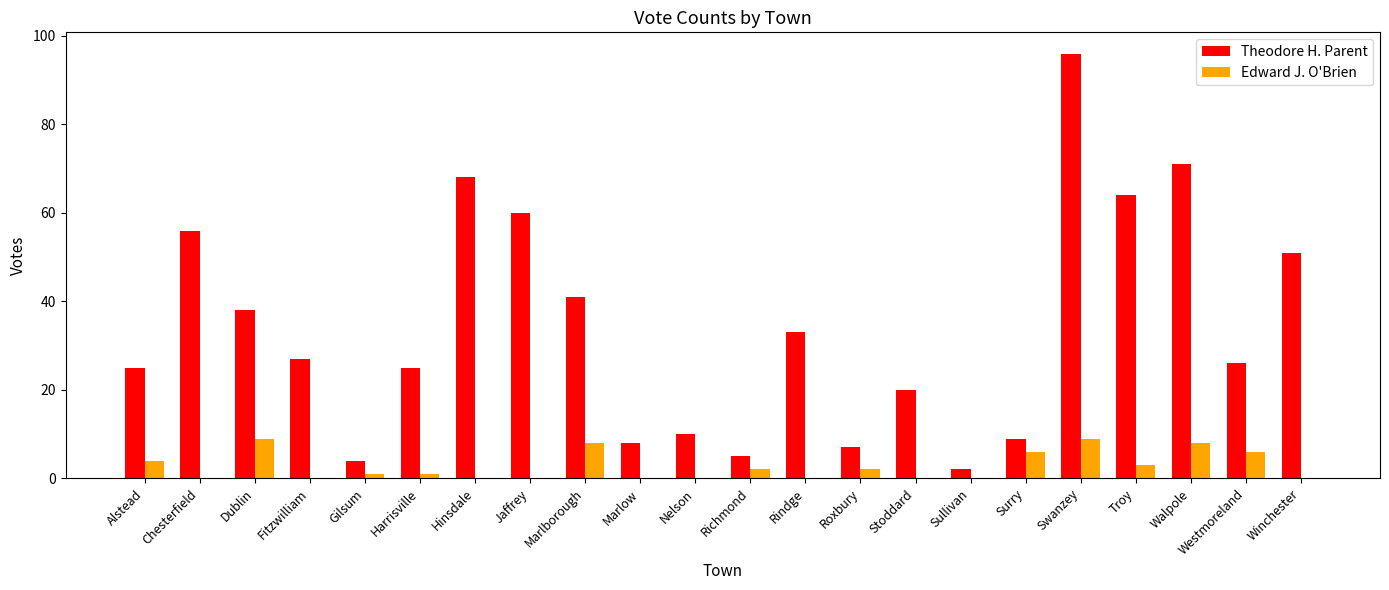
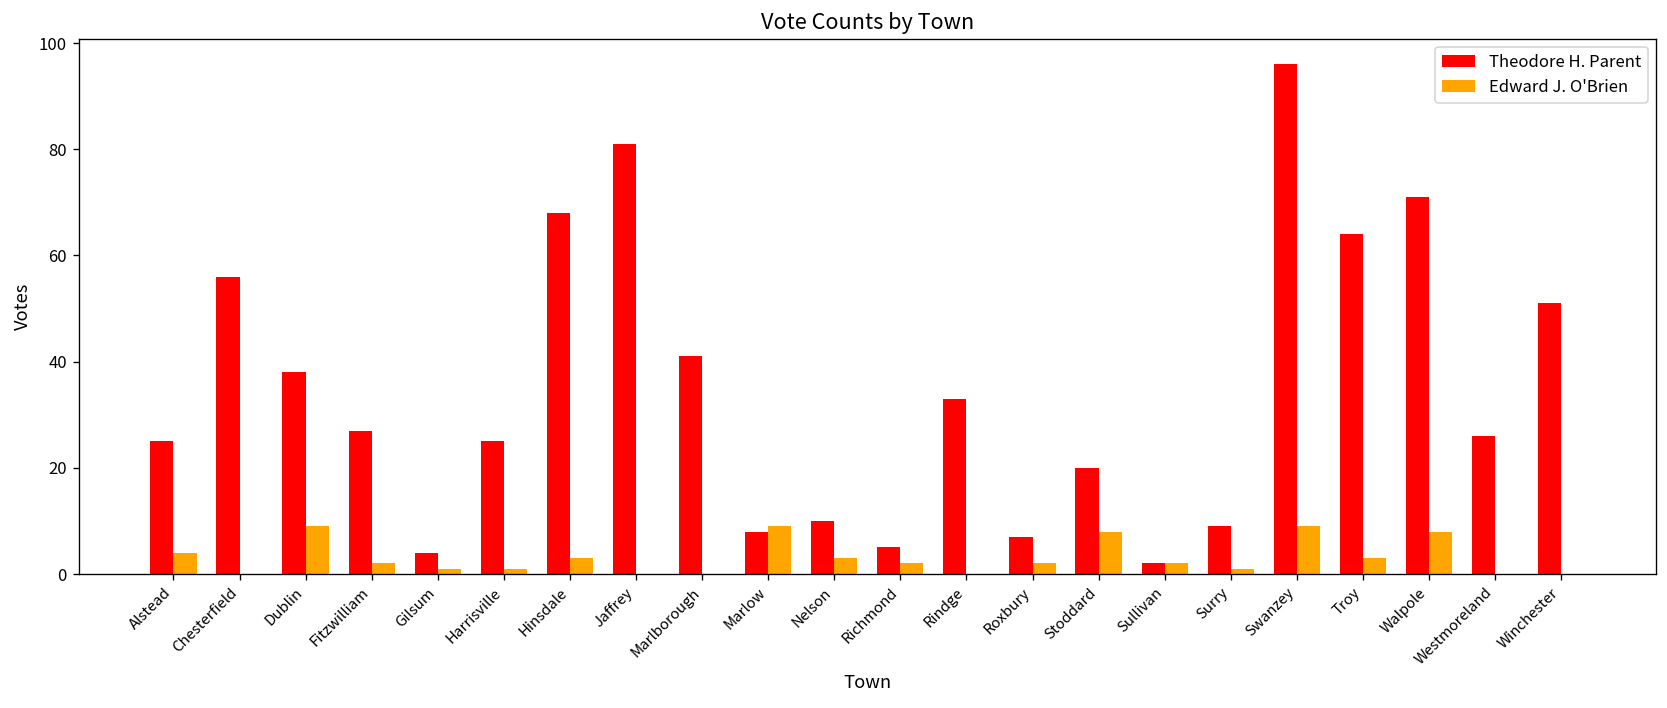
Edward J. O'Brien, Fitzwilliam: 0 -> 2
Edward J. O'Brien, Hinsdale: 0 -> 3
Theodore H. Parent, Jaffrey: 60 -> 81
Edward J. O'Brien, Marlborough: 8 -> 0
Edward J. O'Brien, Marlow: 0 -> 9
Edward J. O'Brien, Nelson: 0 -> 3
Edward J. O'Brien, Stoddard: 0 -> 8
Edward J. O'Brien, Sullivan: 0 -> 2
Edward J. O'Brien, Surry: 6 -> 1
Edward J. O'Brien, Westmoreland: 6 -> 0
